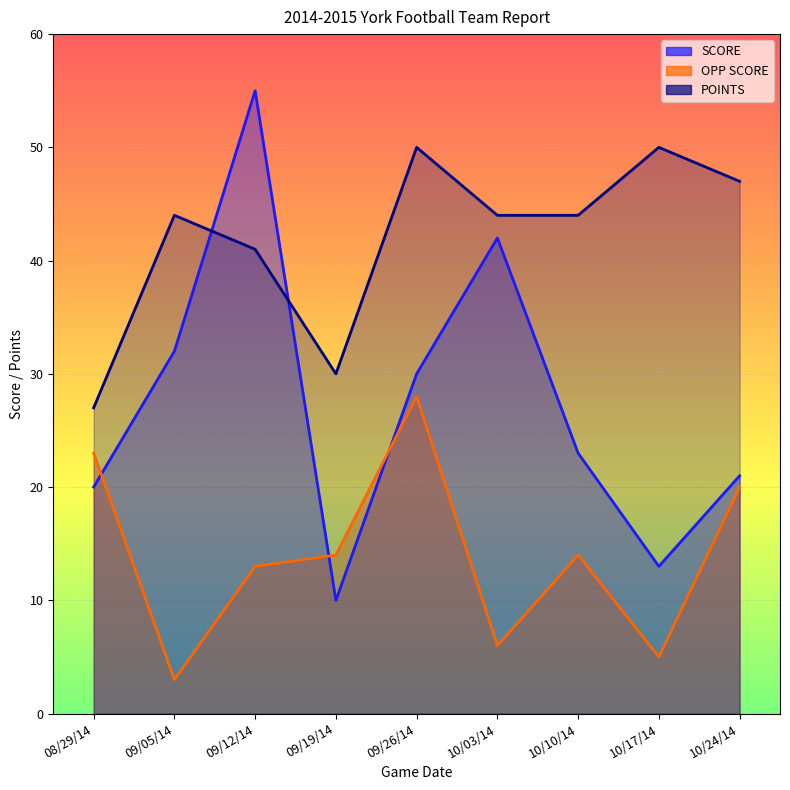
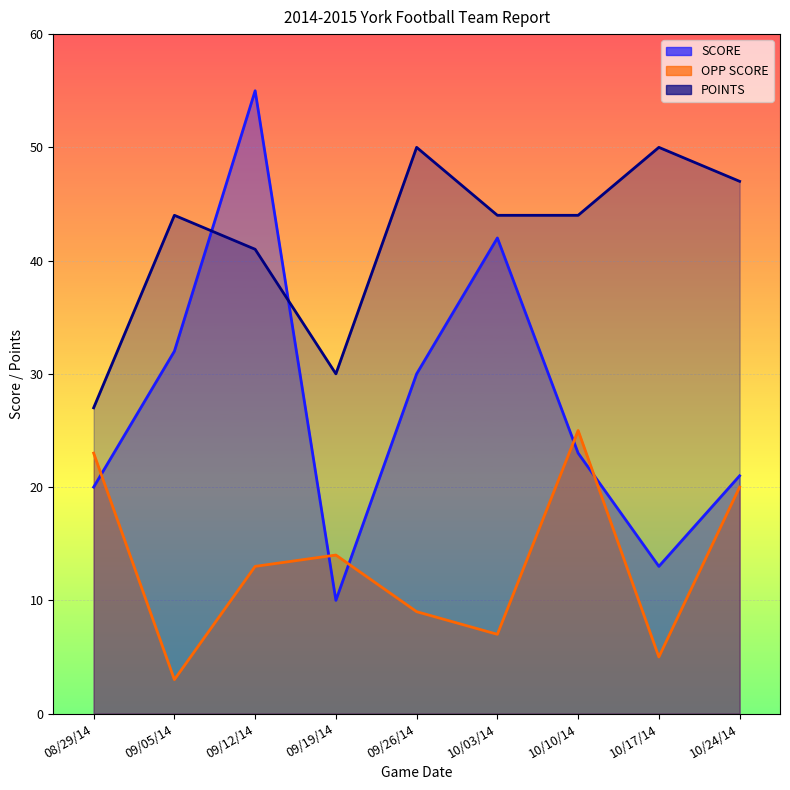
OPP SCORE, 09/26/14: 28 -> 9
OPP SCORE, 10/03/14: 6 -> 7
OPP SCORE, 10/10/14: 14 -> 25
